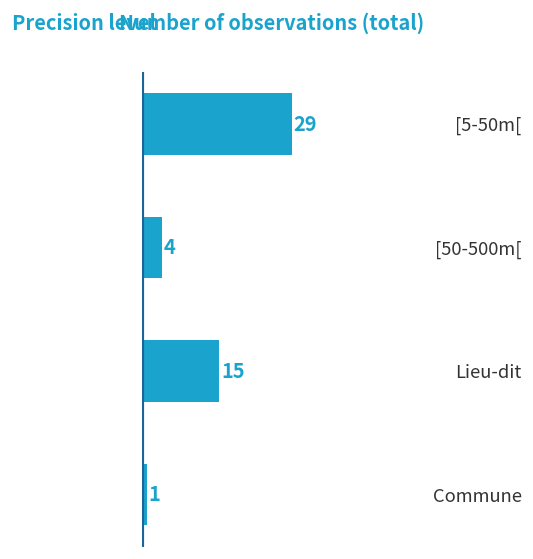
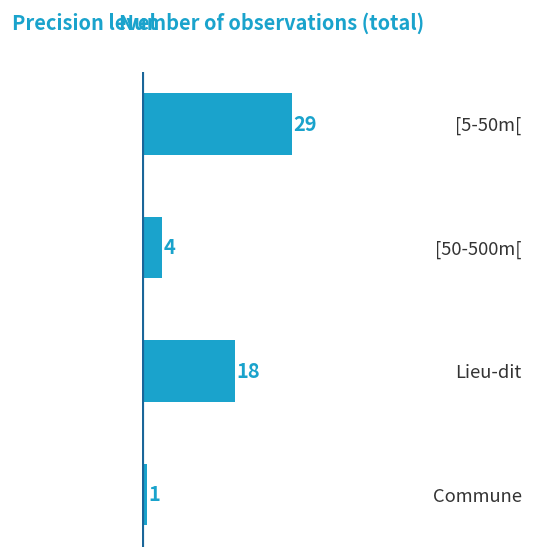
Lieu-dit: 15 -> 18
